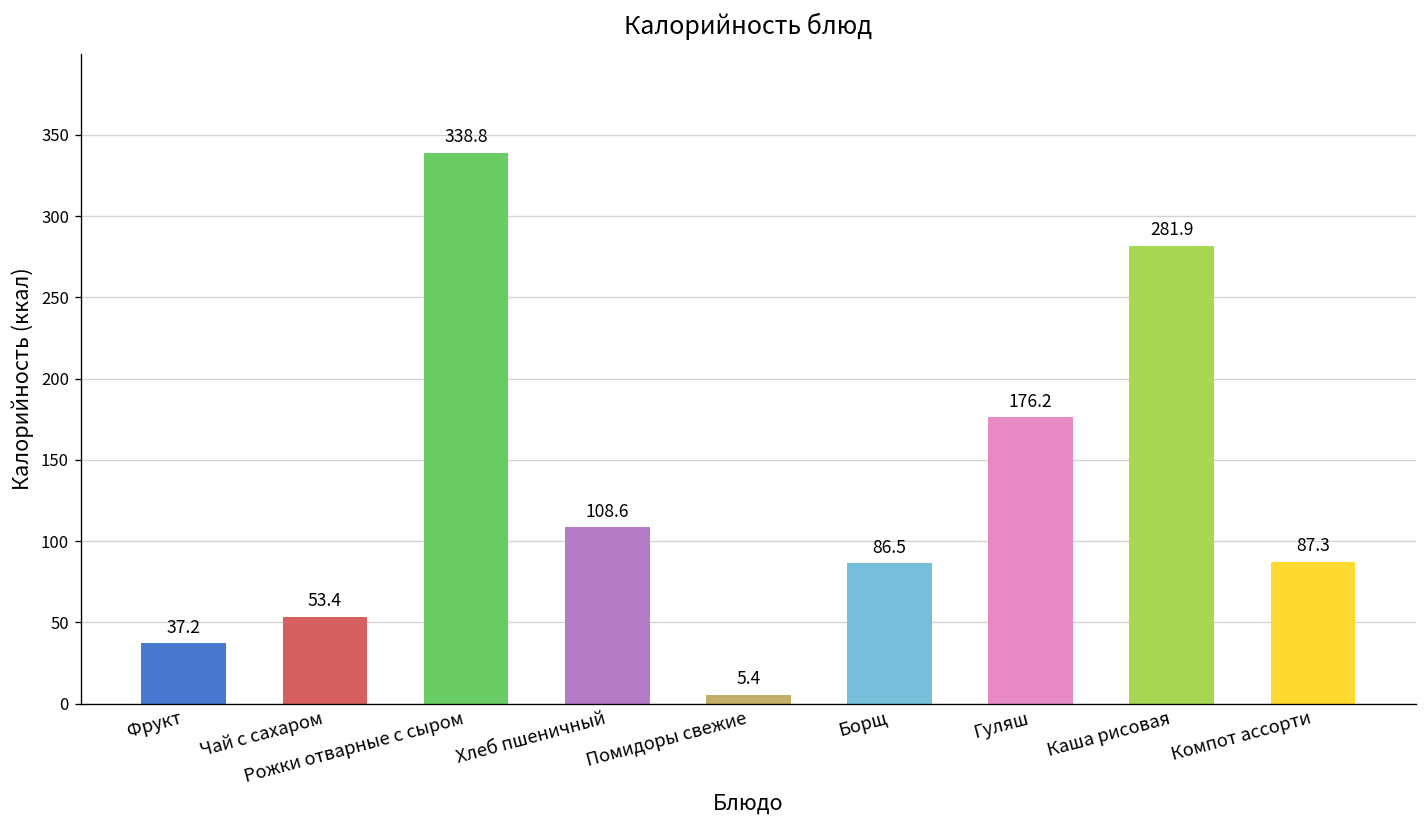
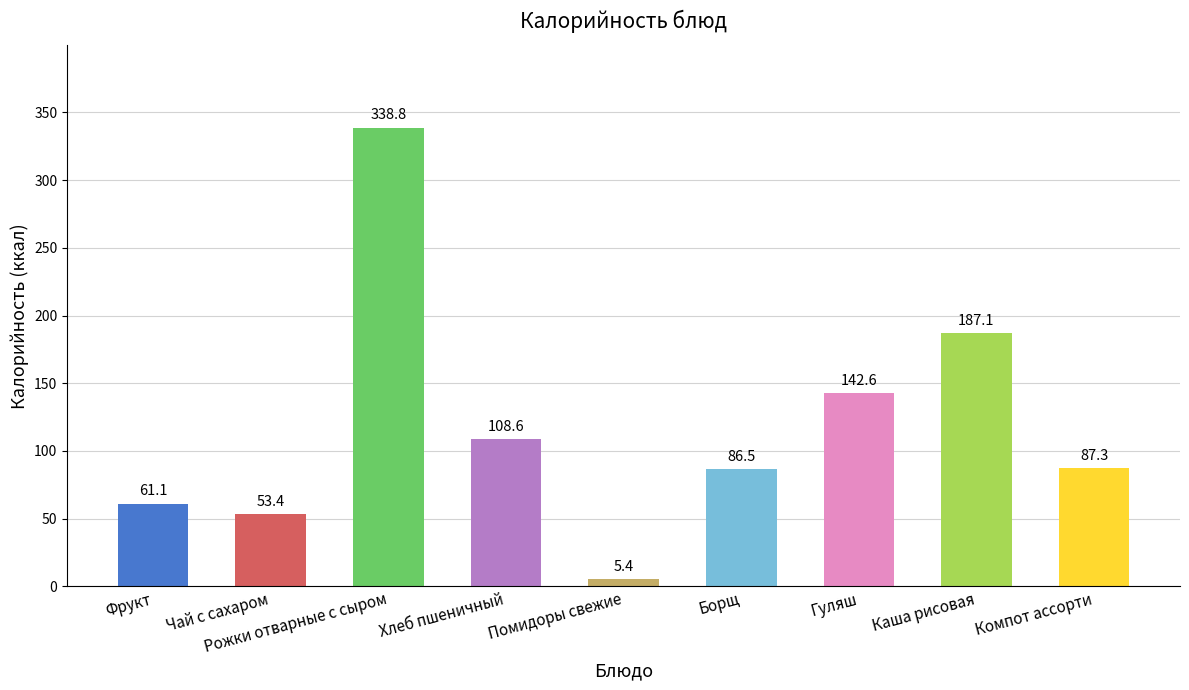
Фрукт: 37.2 -> 61.1
Гуляш: 176.2 -> 142.6
Каша рисовая: 281.9 -> 187.1
